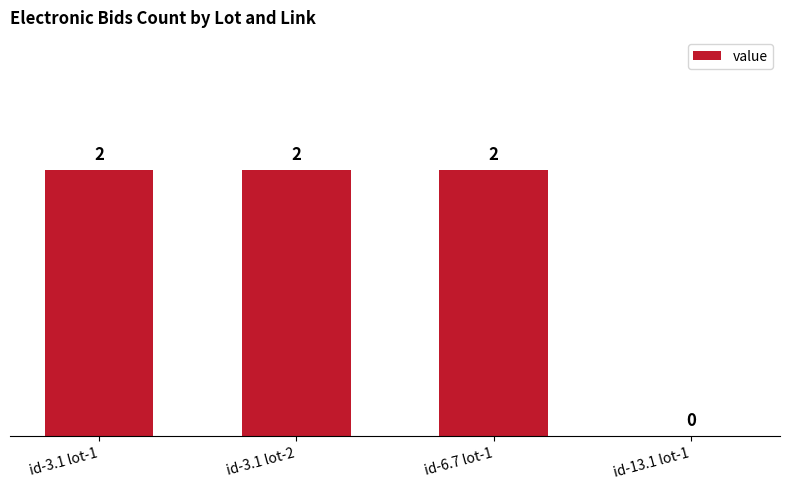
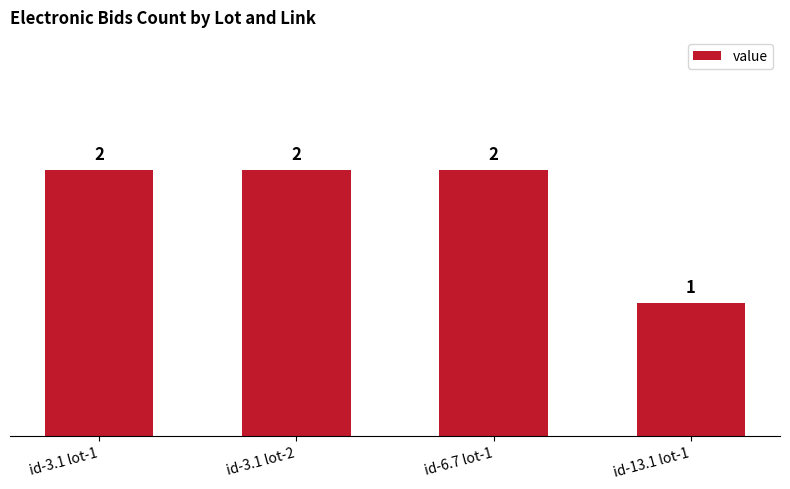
id-13.1 lot-1: 0 -> 1
